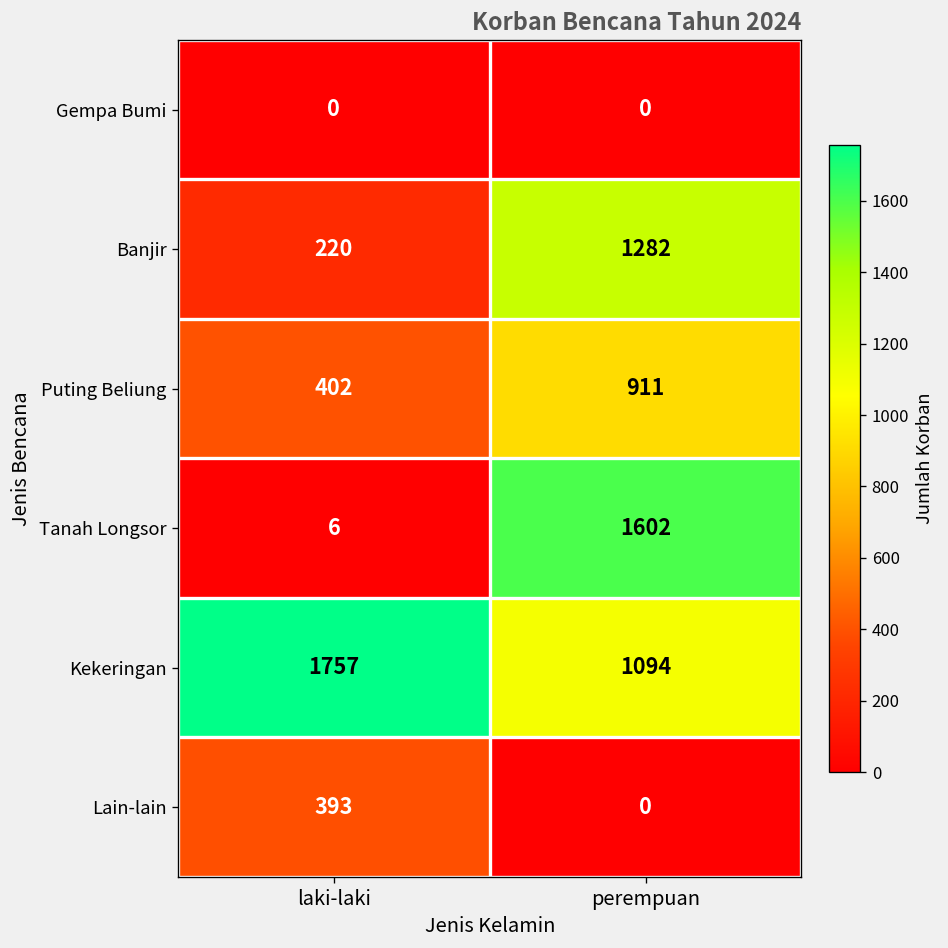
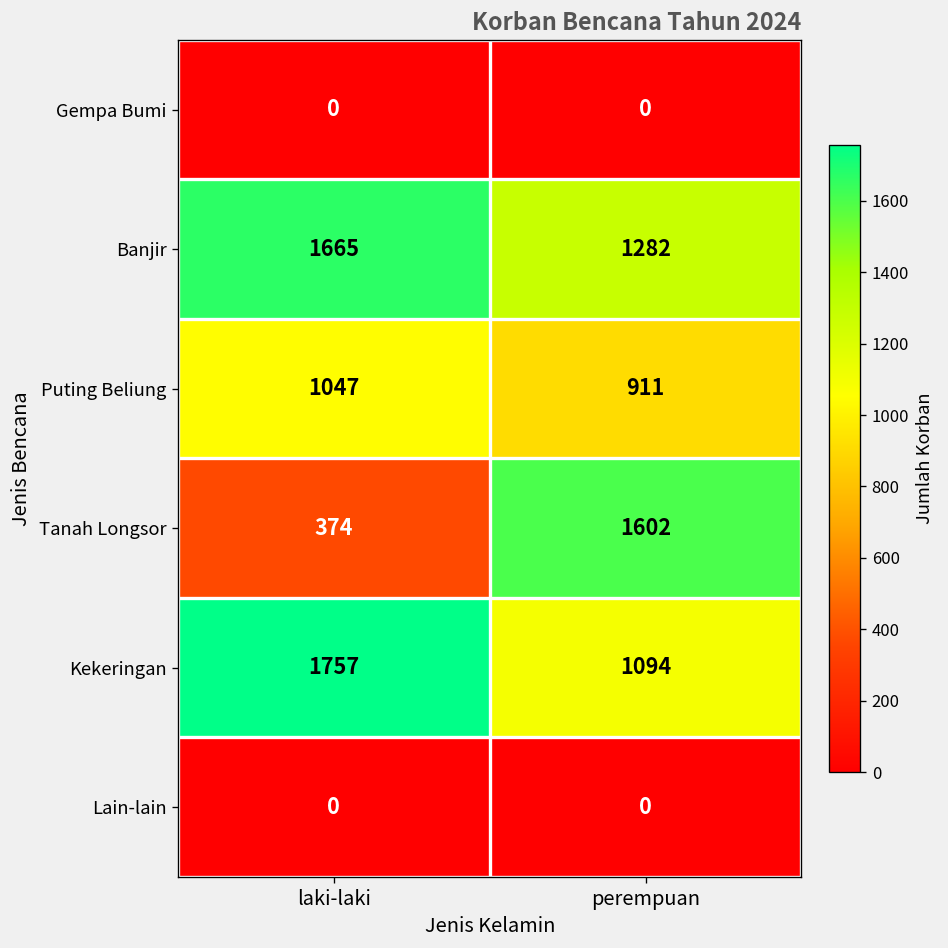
Banjir, laki-laki: 220 -> 1665
Puting Beliung, laki-laki: 402 -> 1047
Tanah Longsor, laki-laki: 6 -> 374
Lain-lain, laki-laki: 393 -> 0
